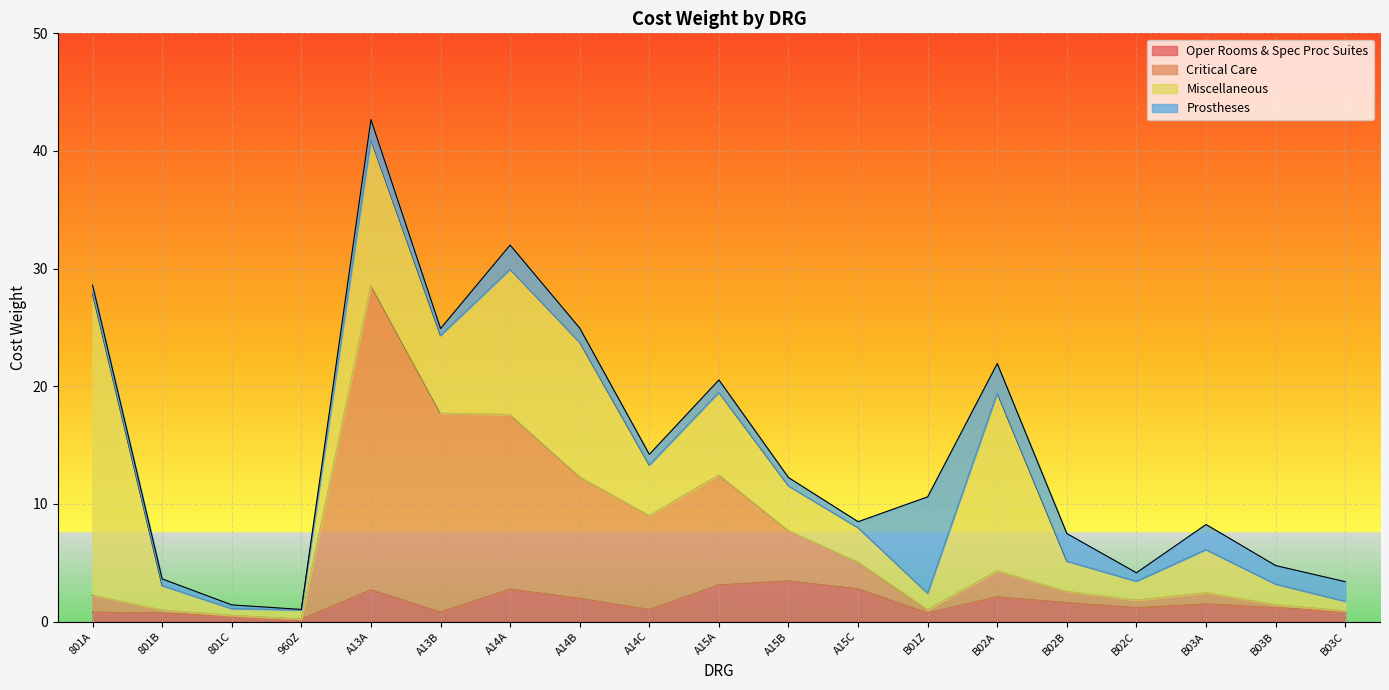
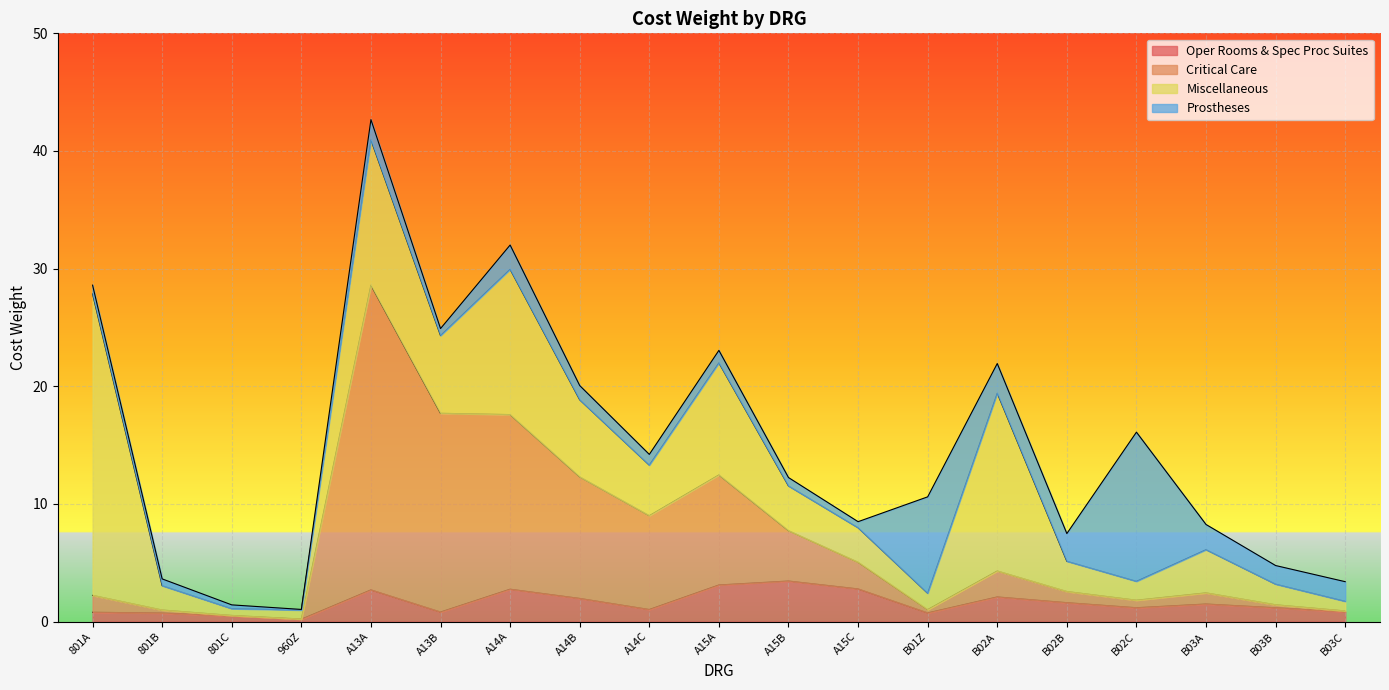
Miscellaneous, A14B: 11.4 -> 6.5
Miscellaneous, A15A: 7.0 -> 9.5
Prostheses, B02C: 0.7 -> 12.7
